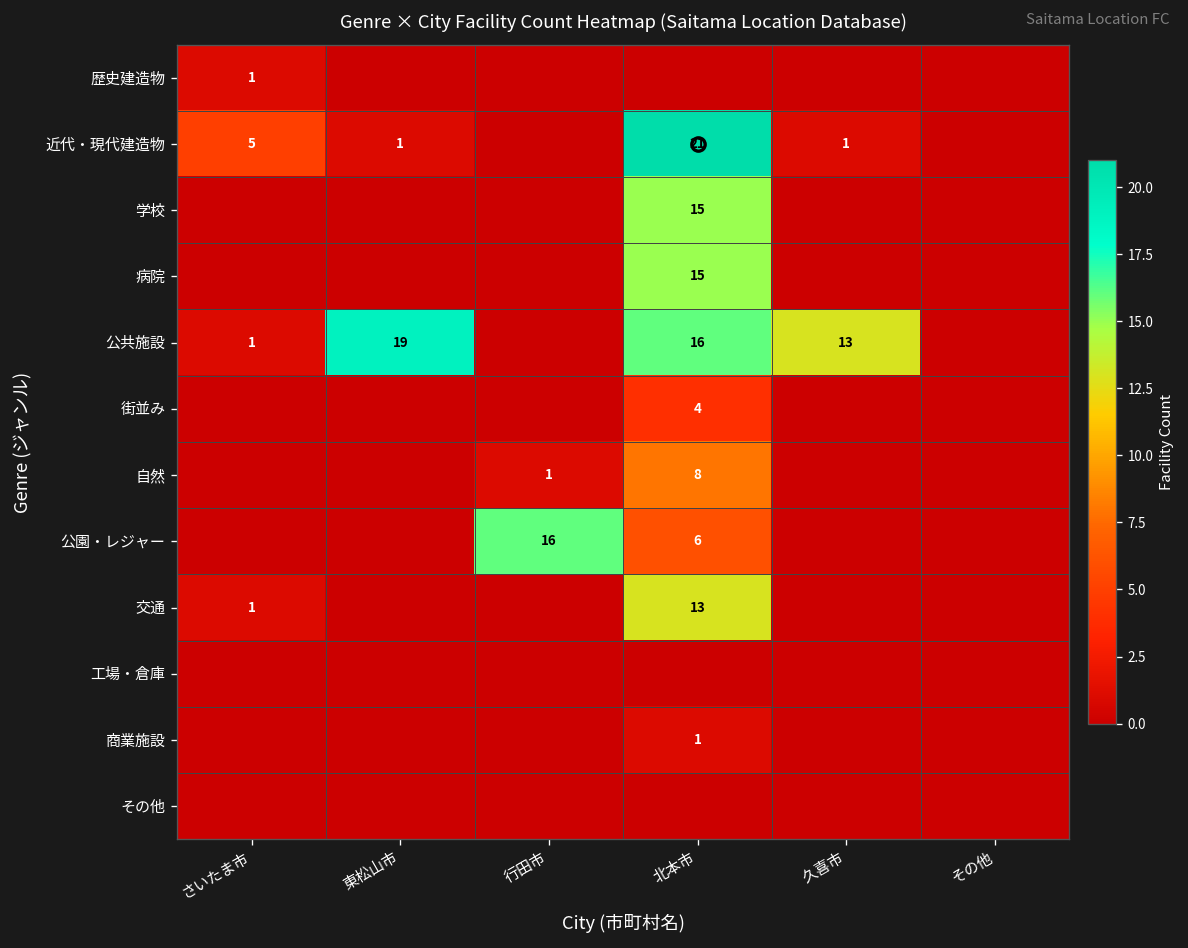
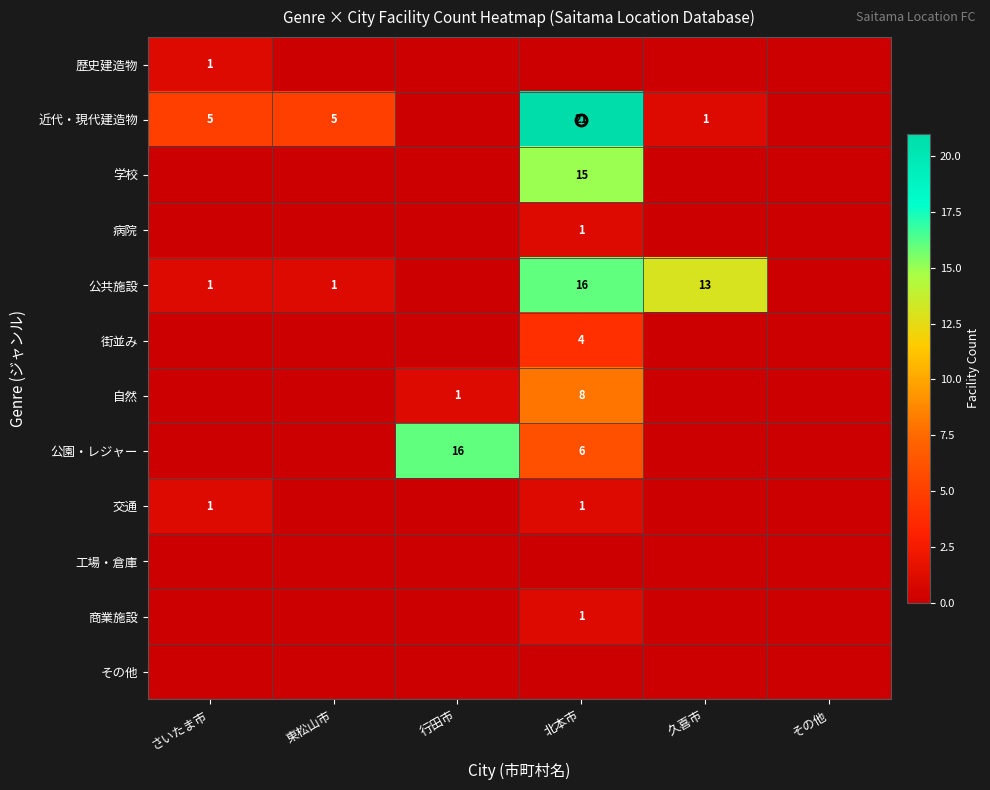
近代・現代建造物, 東松山市: 1 -> 5
病院, 北本市: 15 -> 1
公共施設, 東松山市: 19 -> 1
交通, 北本市: 13 -> 1
